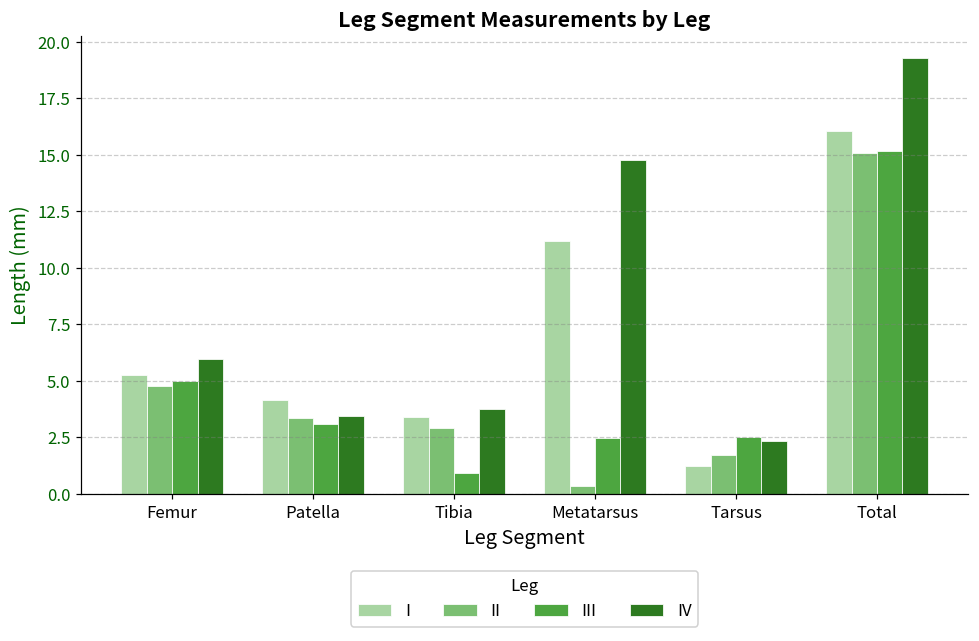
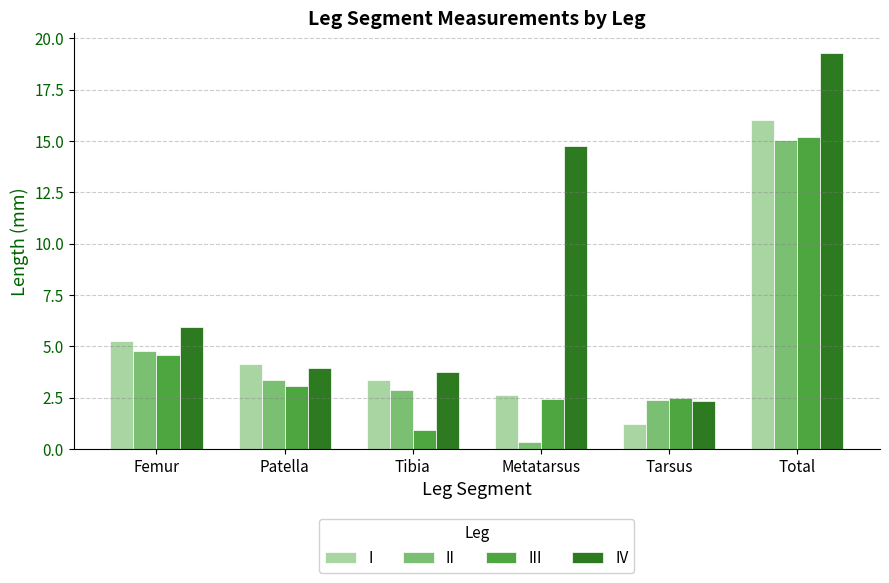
III, Femur: 5.0 -> 4.6
IV, Patella: 3.5 -> 4.0
I, Metatarsus: 11.2 -> 2.6
II, Tarsus: 1.7 -> 2.4
